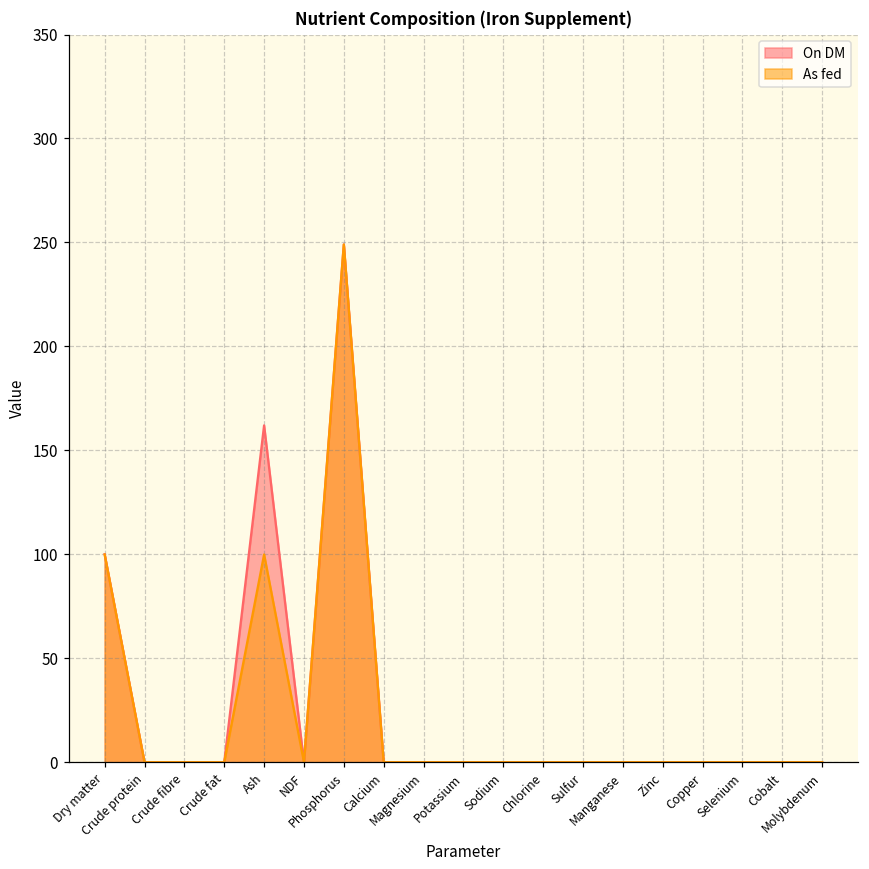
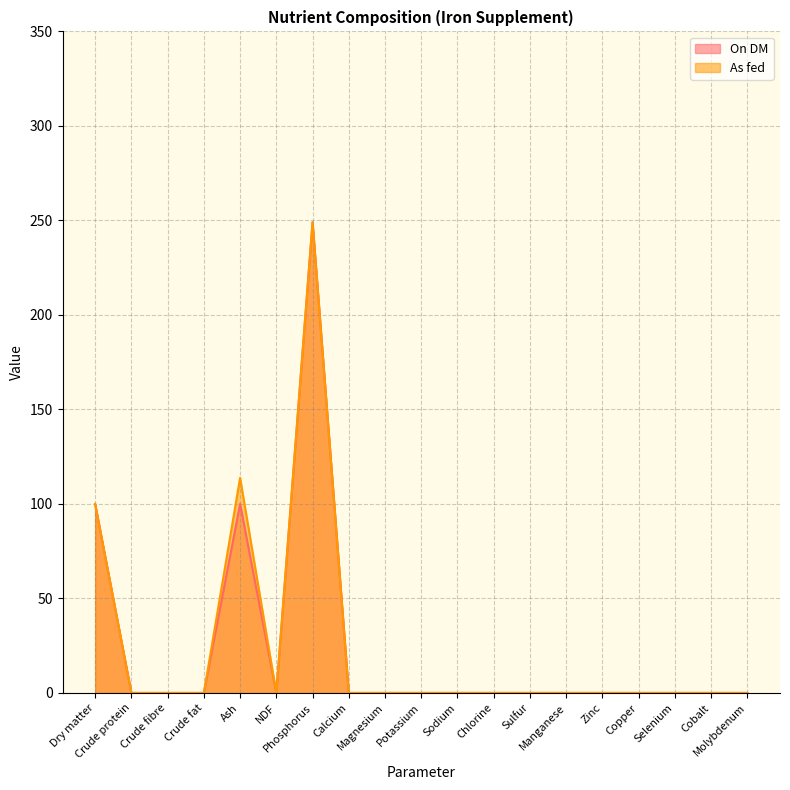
On DM, Ash: 162 -> 100
As fed, Ash: 100 -> 114
